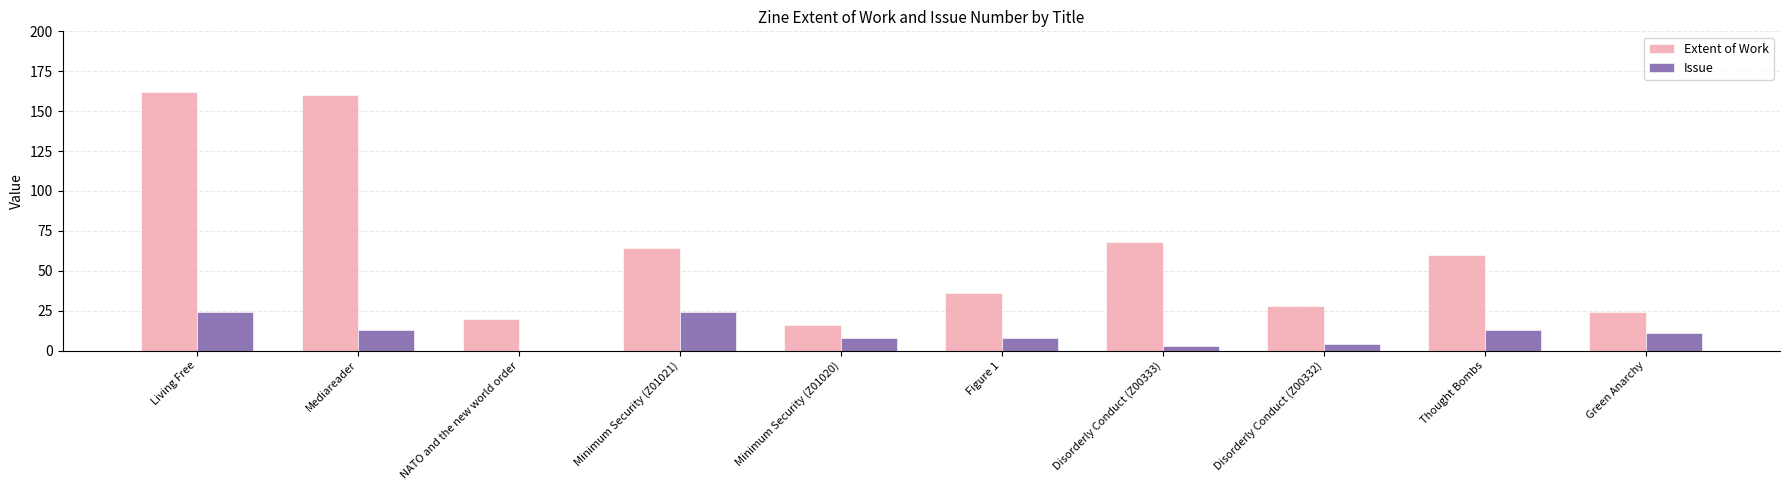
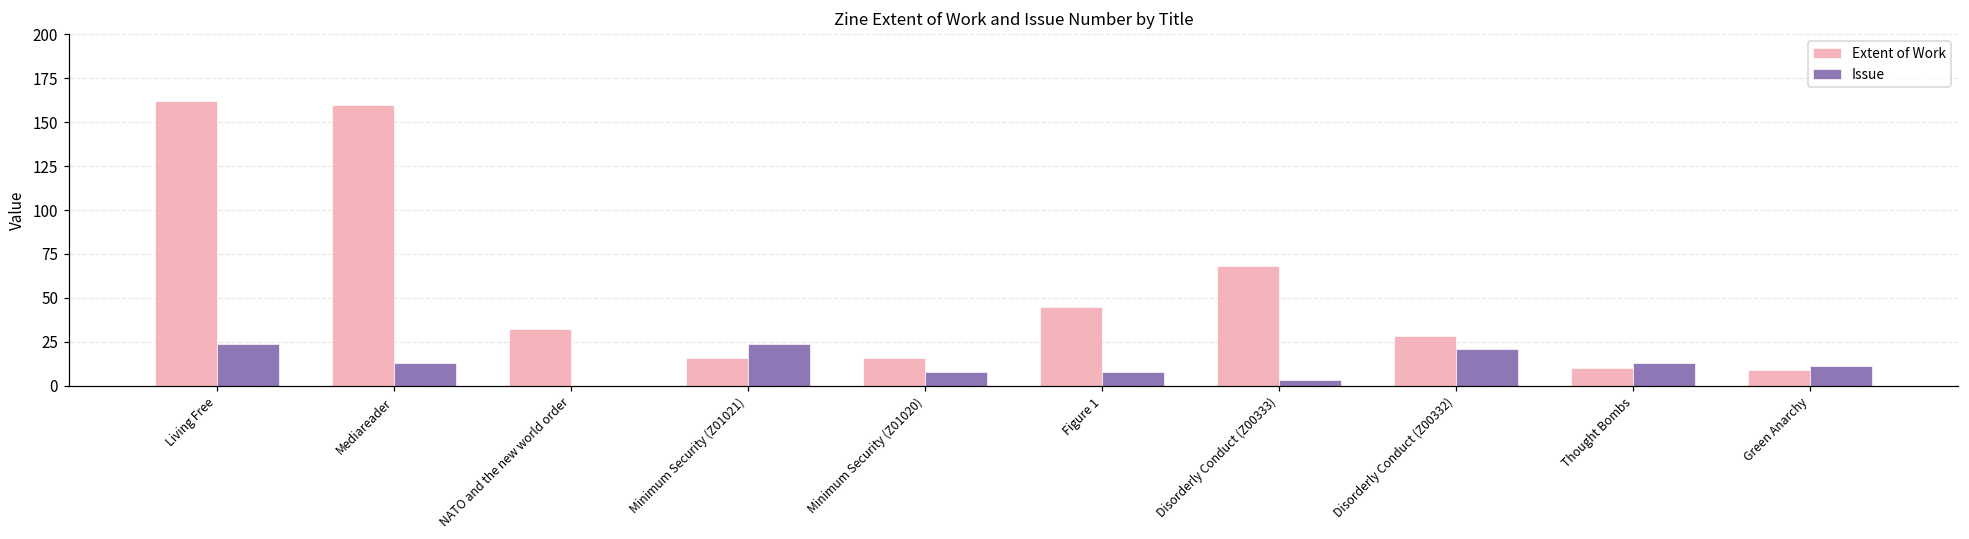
Extent of Work, NATO and the new world order: 20 -> 32
Extent of Work, Minimum Security (Z01021): 64 -> 16
Extent of Work, Figure 1: 36 -> 45
Issue, Disorderly Conduct (Z00332): 4 -> 21
Extent of Work, Thought Bombs: 60 -> 10
Extent of Work, Green Anarchy: 24 -> 9
